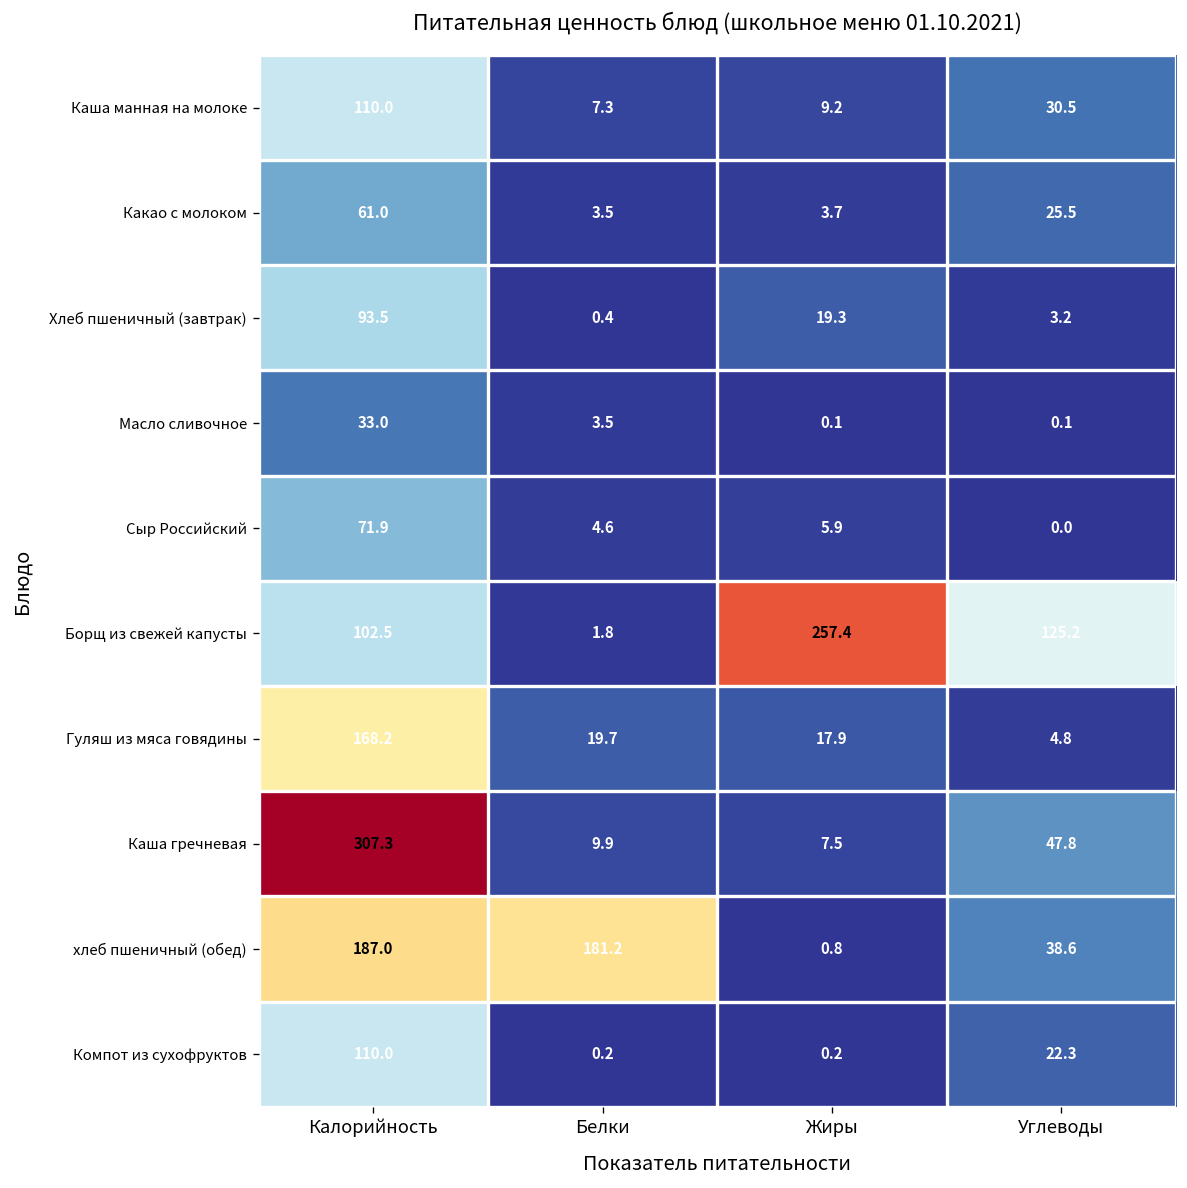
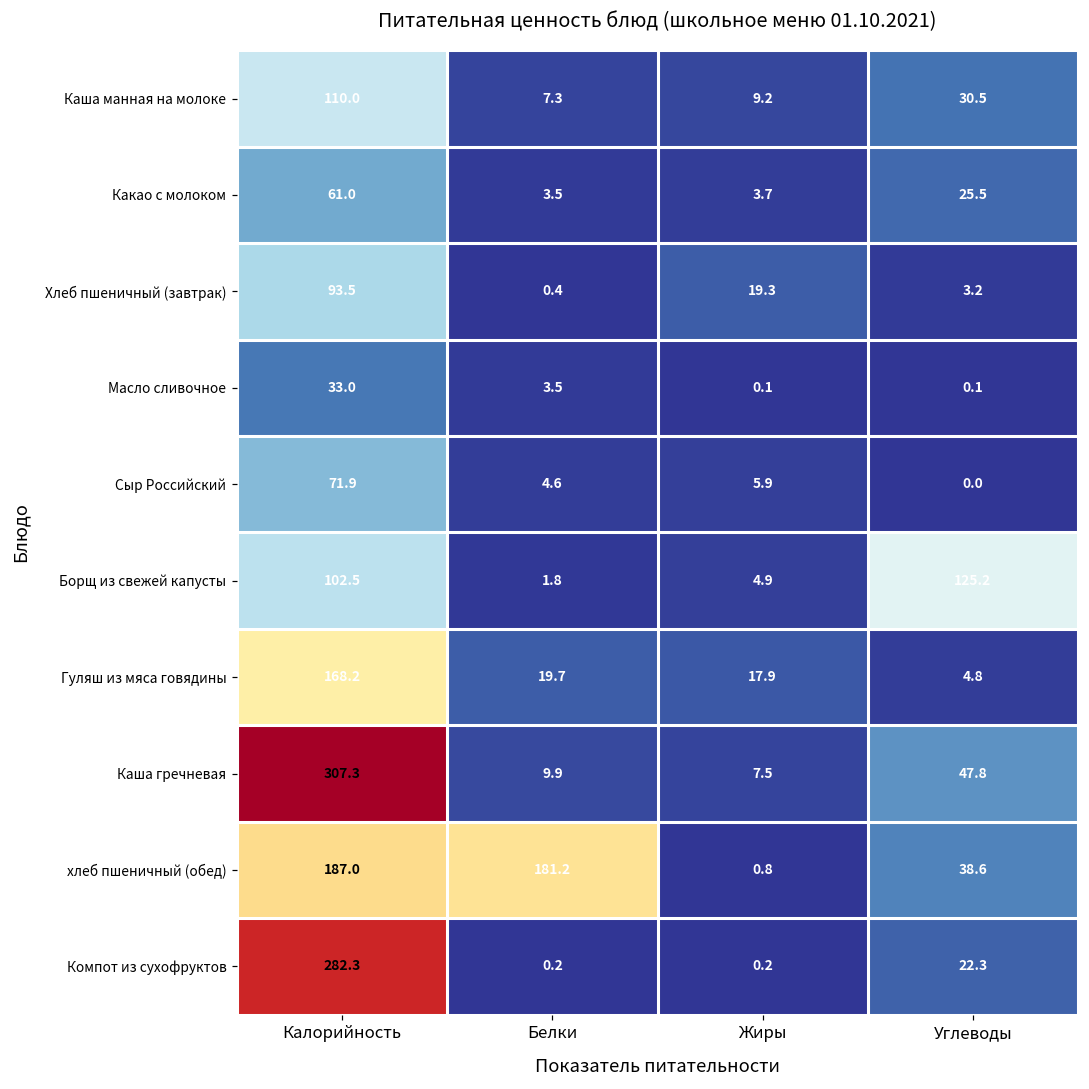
Борщ из свежей капусты, Жиры: 257.4 -> 4.9
Компот из сухофруктов, Калорийность: 110.0 -> 282.3
